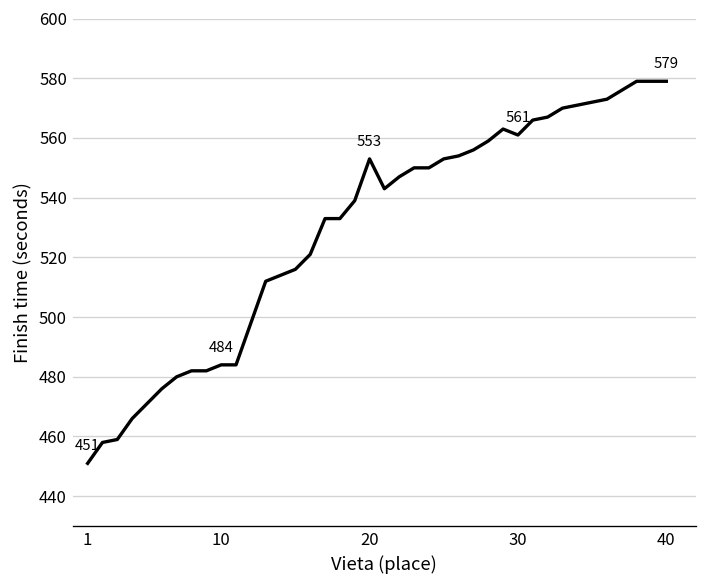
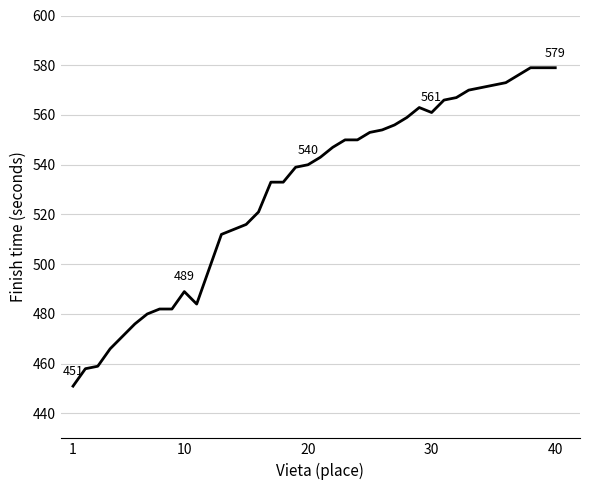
10: 484 -> 489
20: 553 -> 540
